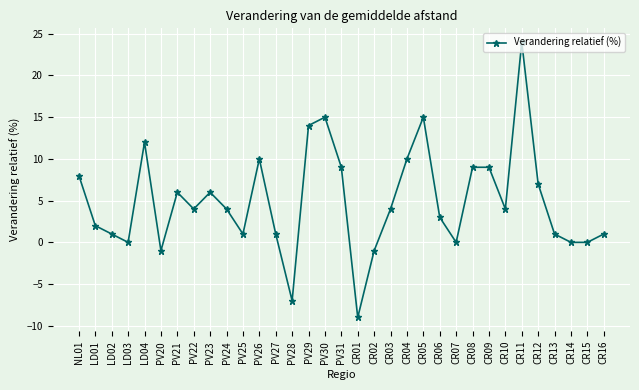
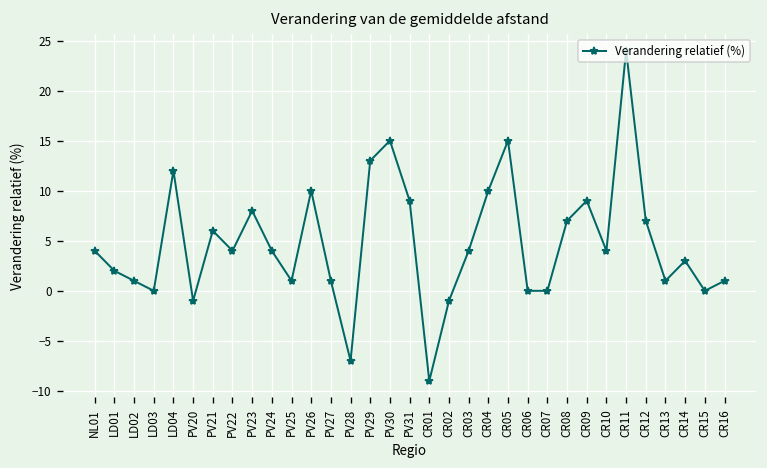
NL01: 8 -> 4
PV23: 6 -> 8
PV29: 14 -> 13
CR06: 3 -> 0
CR08: 9 -> 7
CR14: 0 -> 3
